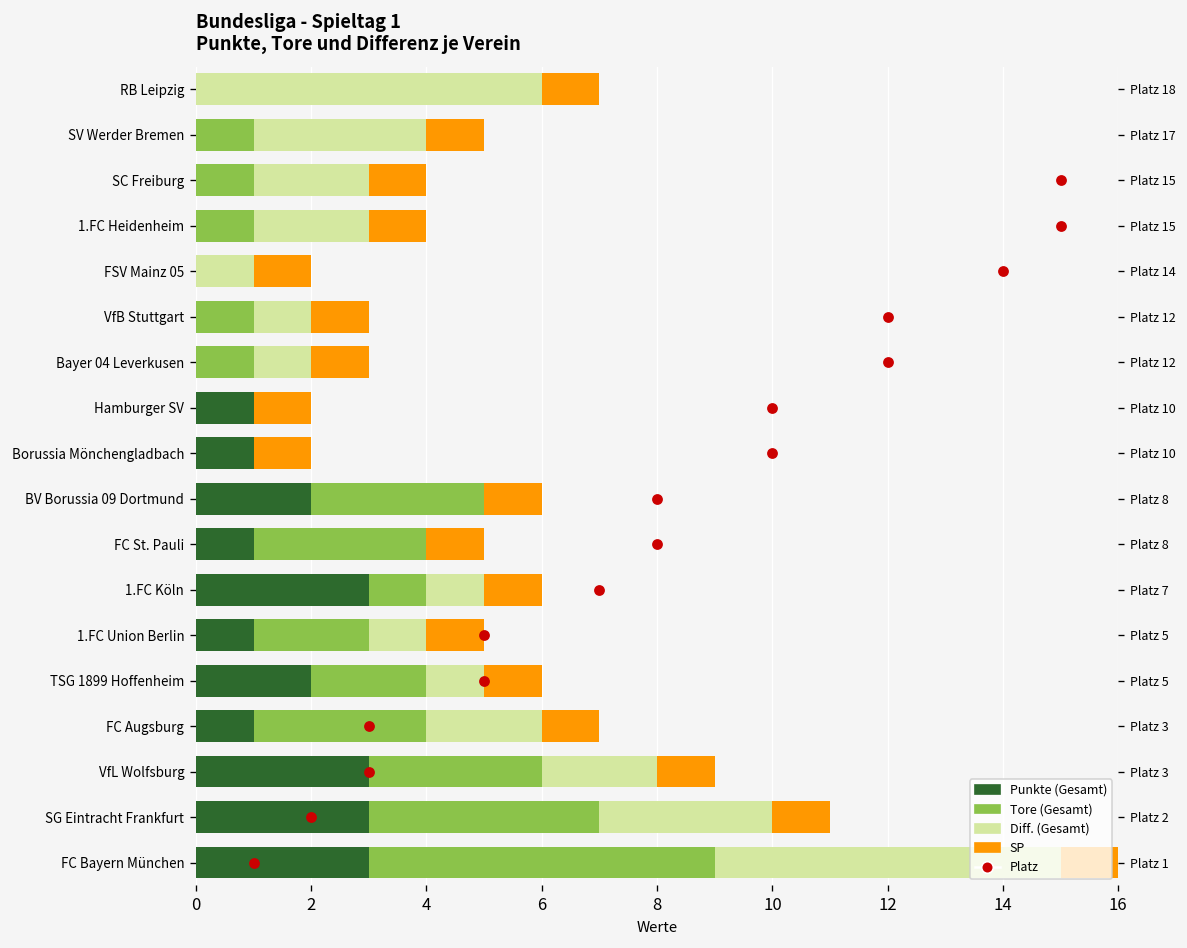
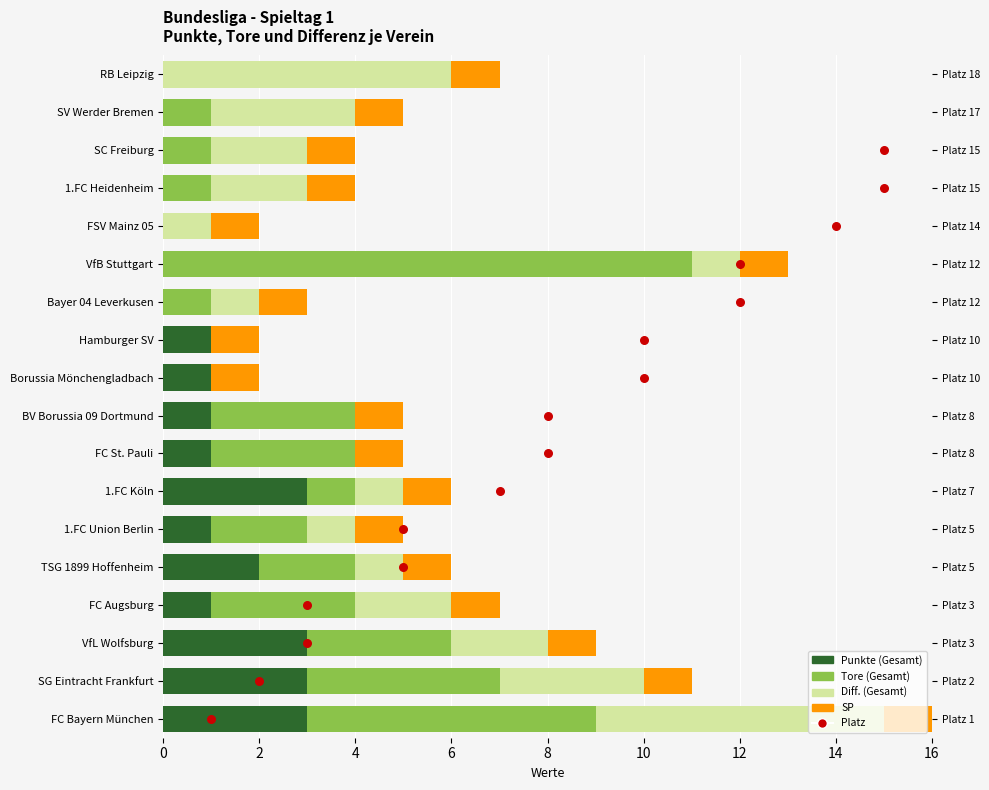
Tore (Gesamt), VfB Stuttgart: 1 -> 11
Punkte (Gesamt), BV Borussia 09 Dortmund: 2 -> 1
